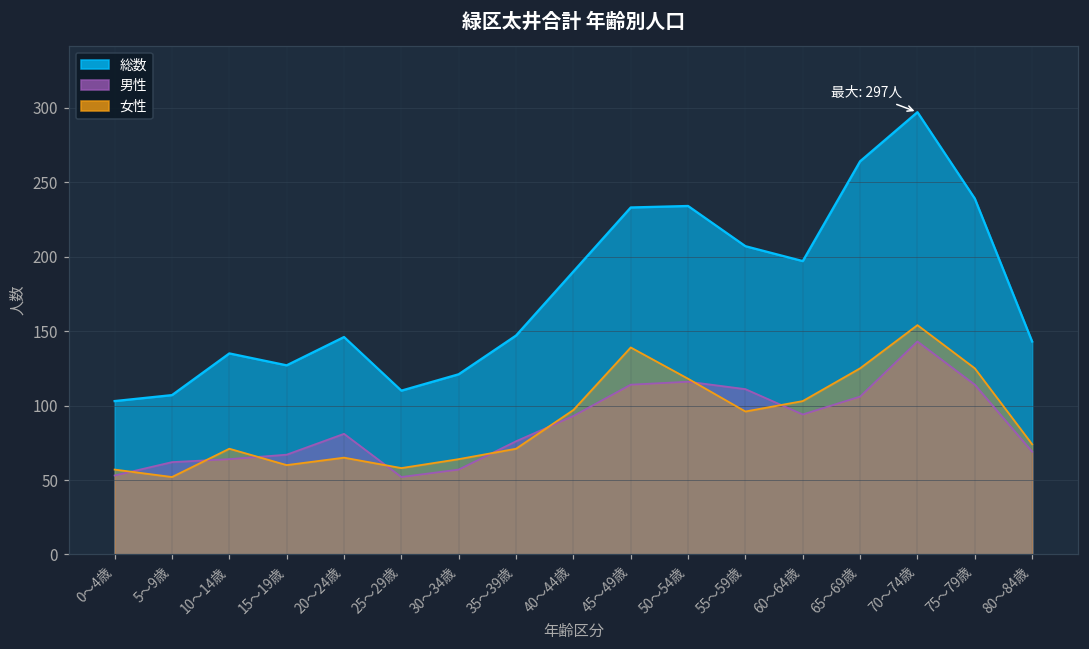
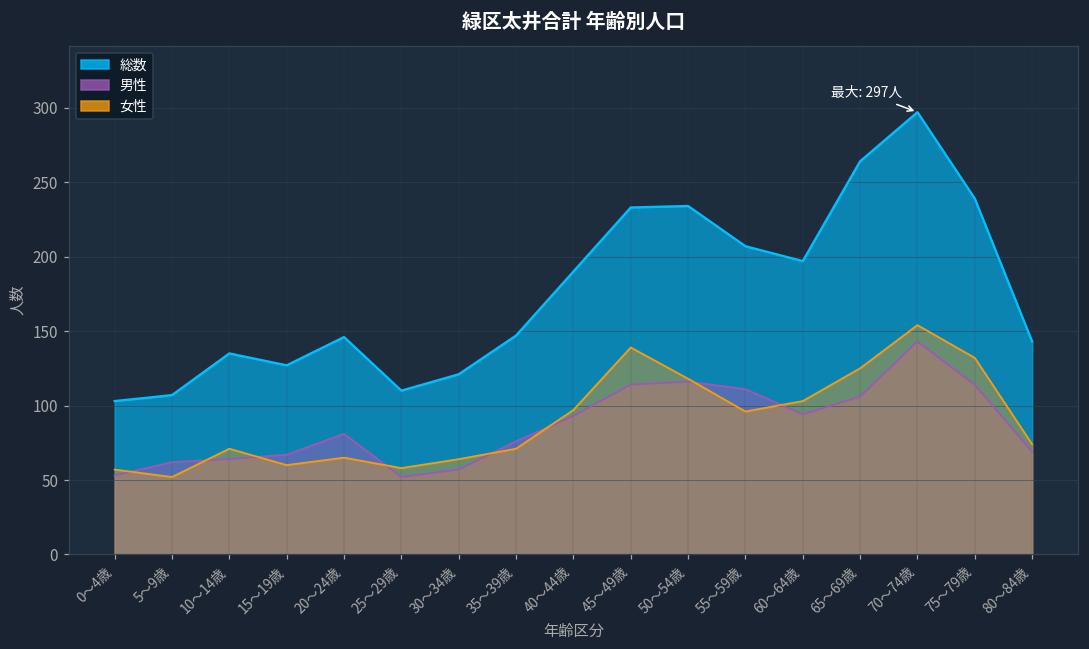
女性, 75～79歳: 125 -> 132
